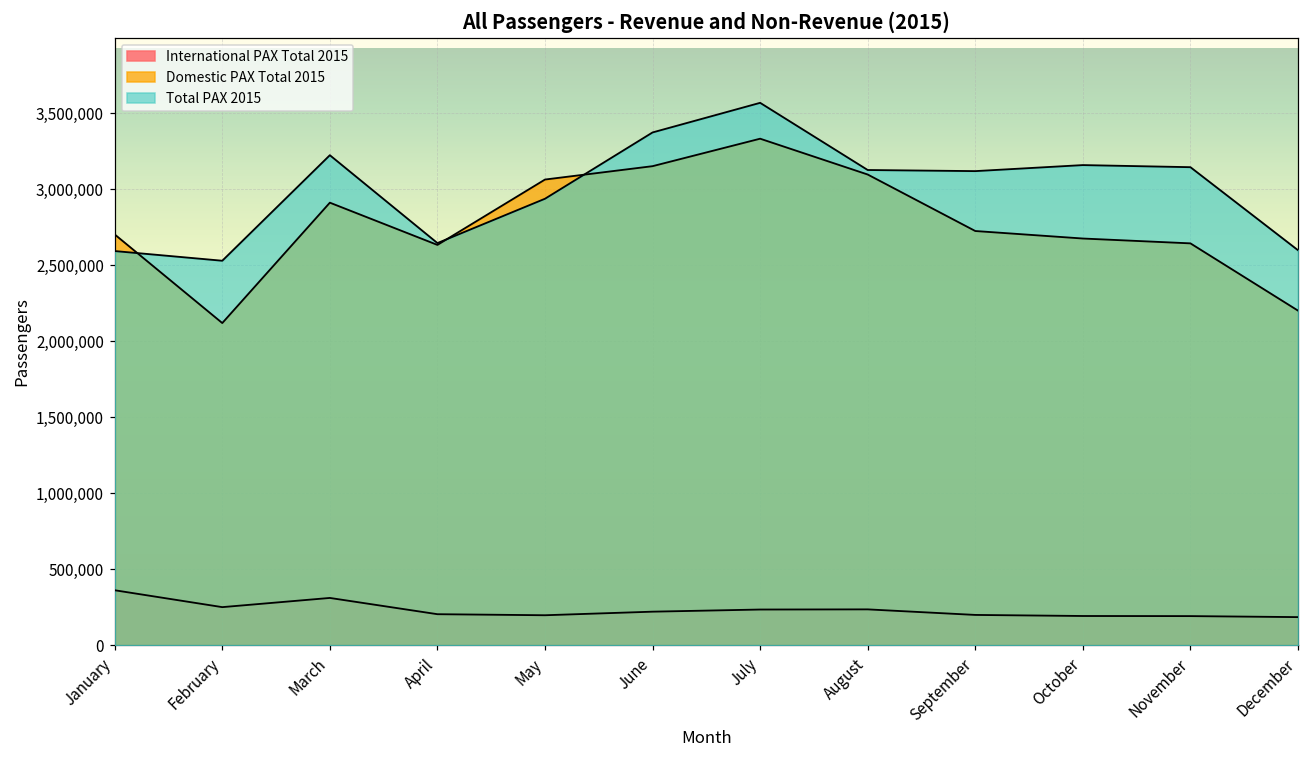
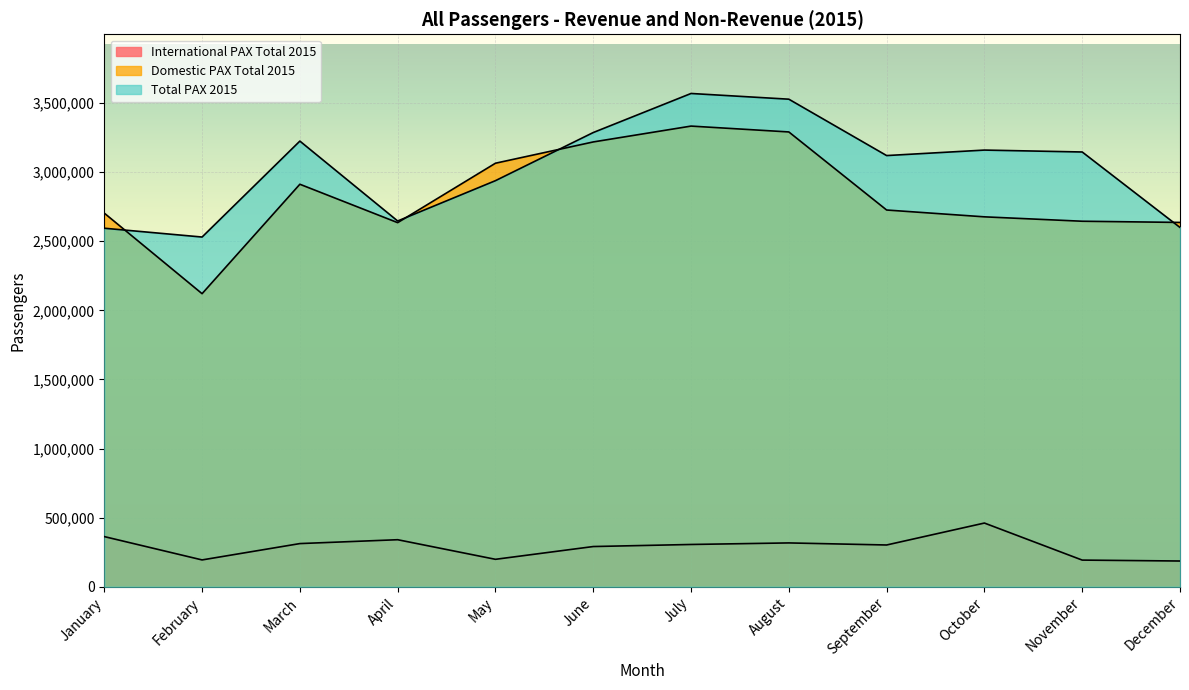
International PAX Total 2015, February: 250,000 -> 190,000
International PAX Total 2015, April: 210,000 -> 340,000
International PAX Total 2015, June: 220,000 -> 290,000
Domestic PAX Total 2015, June: 3,150,000 -> 3,220,000
Total PAX 2015, June: 3,370,000 -> 3,290,000
International PAX Total 2015, July: 240,000 -> 310,000
International PAX Total 2015, August: 240,000 -> 320,000
Domestic PAX Total 2015, August: 3,100,000 -> 3,290,000
Total PAX 2015, August: 3,130,000 -> 3,530,000
International PAX Total 2015, September: 200,000 -> 300,000
International PAX Total 2015, October: 190,000 -> 460,000
Domestic PAX Total 2015, December: 2,200,000 -> 2,640,000
